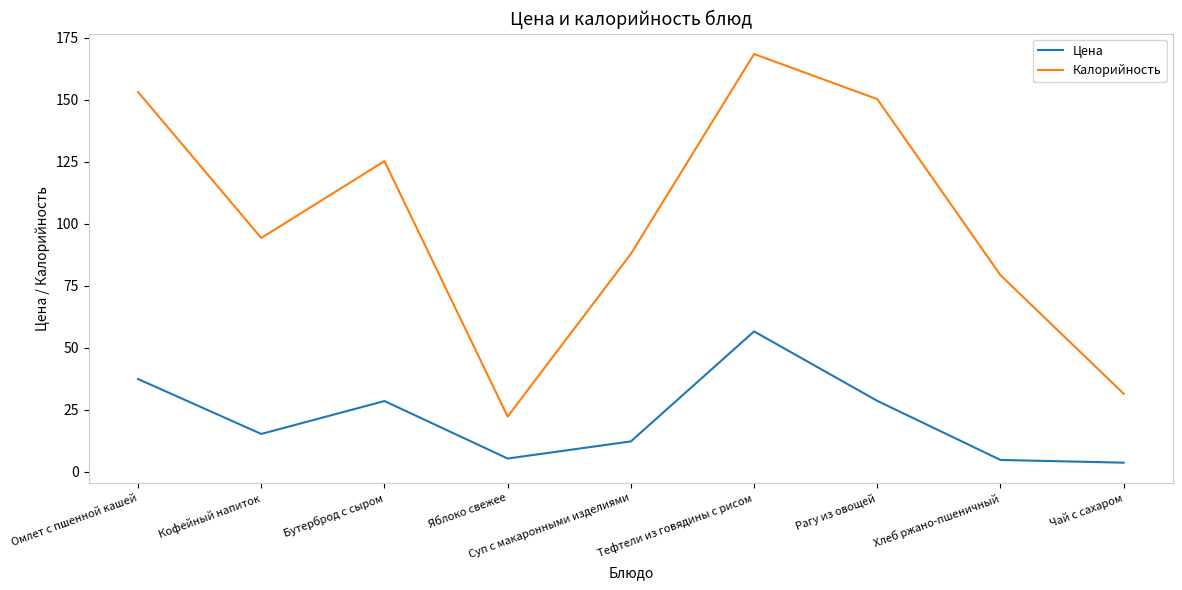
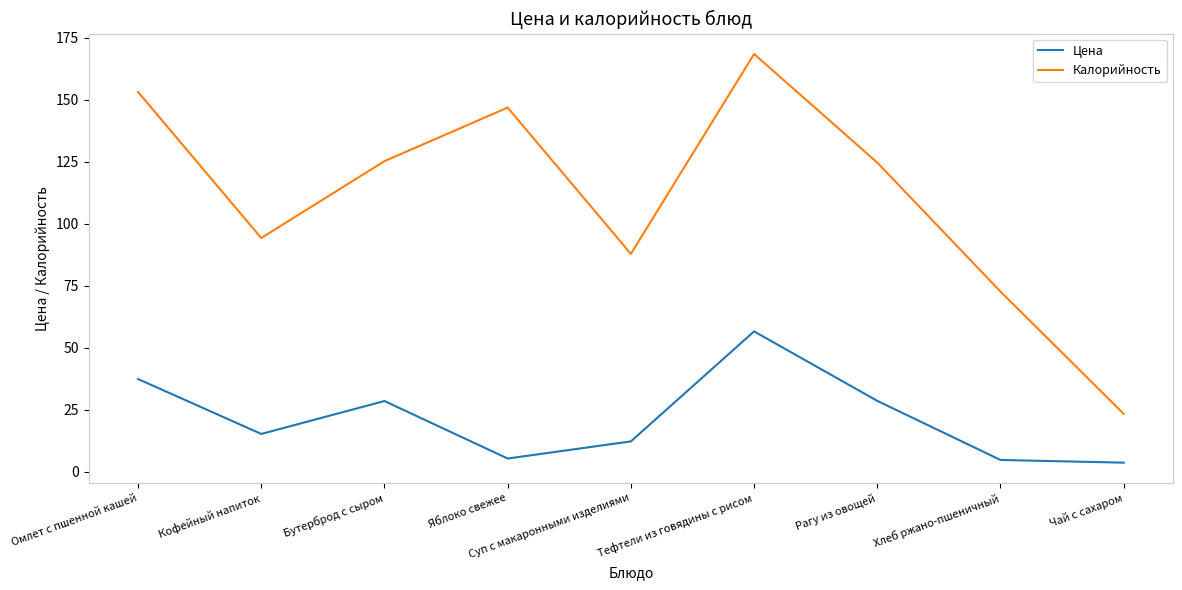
Калорийность, Яблоко свежее: 22 -> 147
Калорийность, Рагу из овощей: 150 -> 125
Калорийность, Хлеб ржано-пшеничный: 79 -> 73
Калорийность, Чай с сахаром: 31 -> 23
